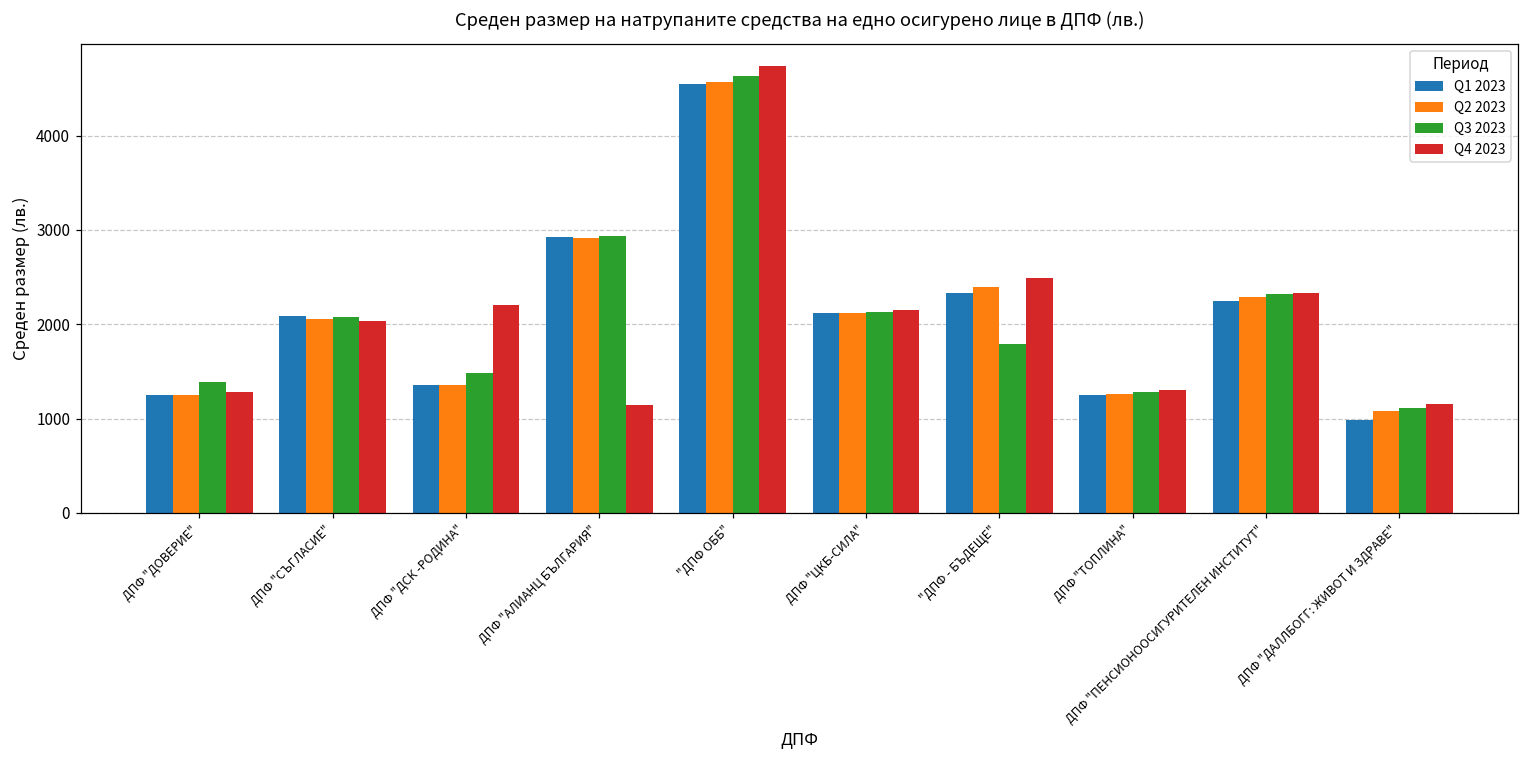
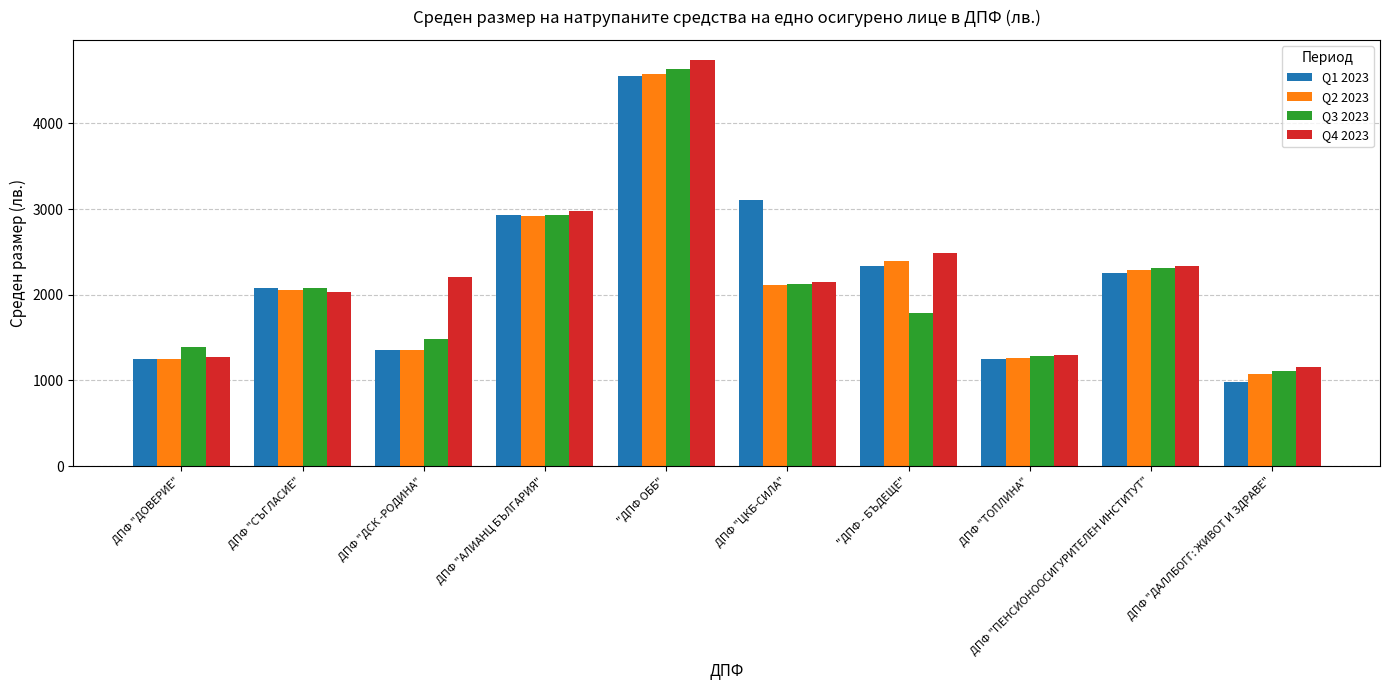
Q4 2023, ДПФ "АЛИАНЦ БЪЛГАРИЯ": 1100 -> 3000
Q1 2023, ДПФ "ЦКБ-СИЛА": 2100 -> 3100
